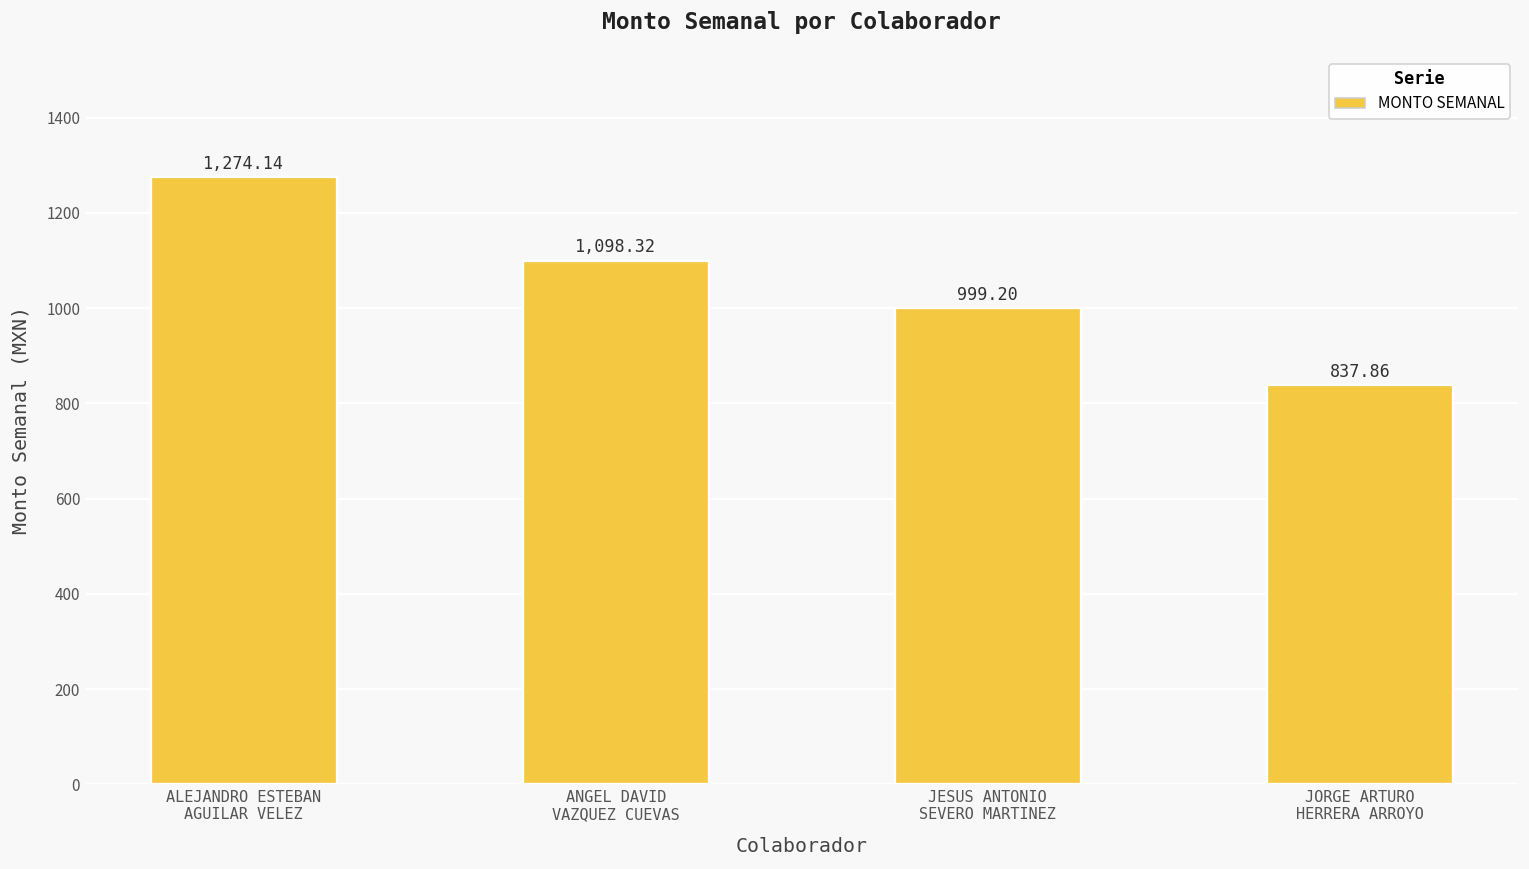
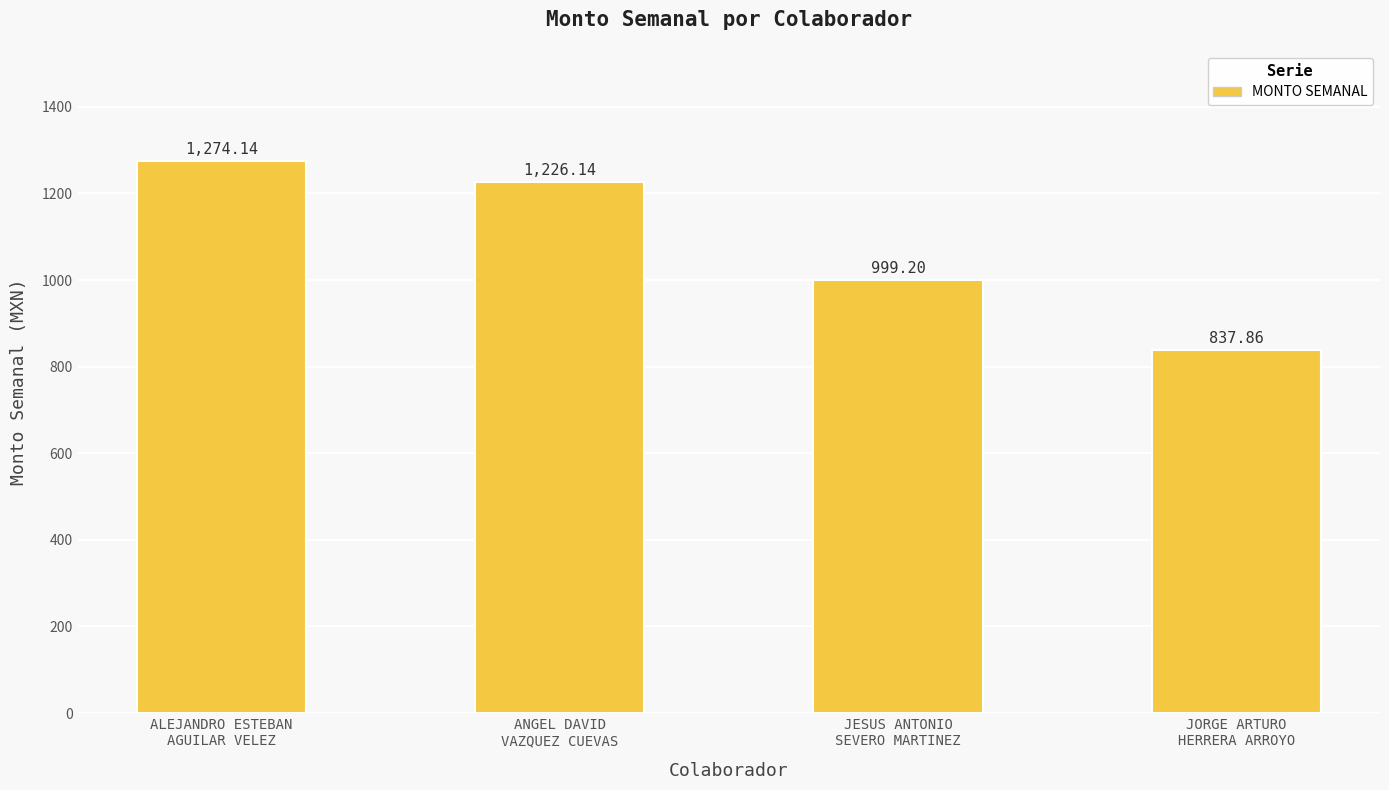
ANGEL DAVID VAZQUEZ CUEVAS: 1,098.32 -> 1,226.14
